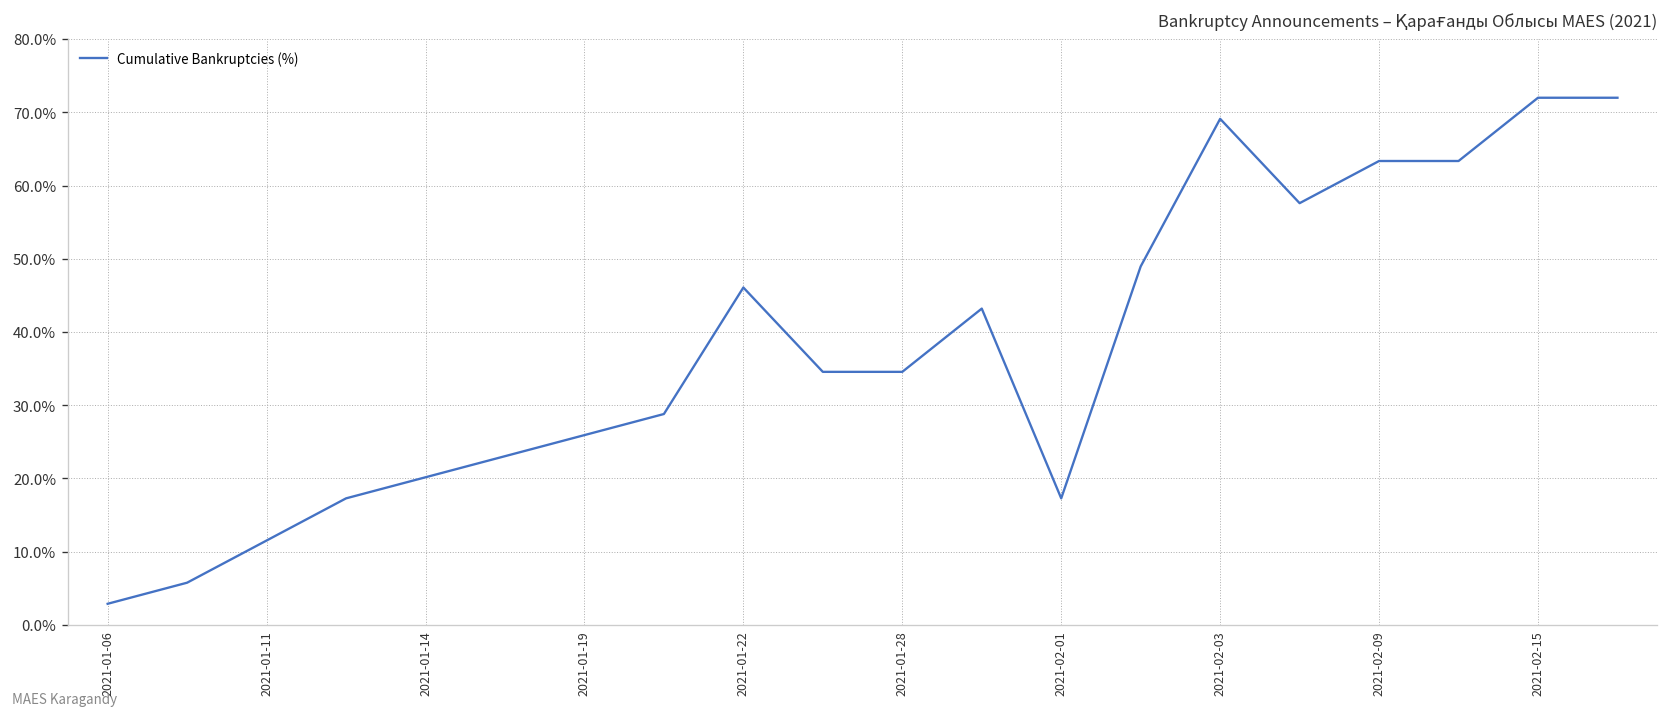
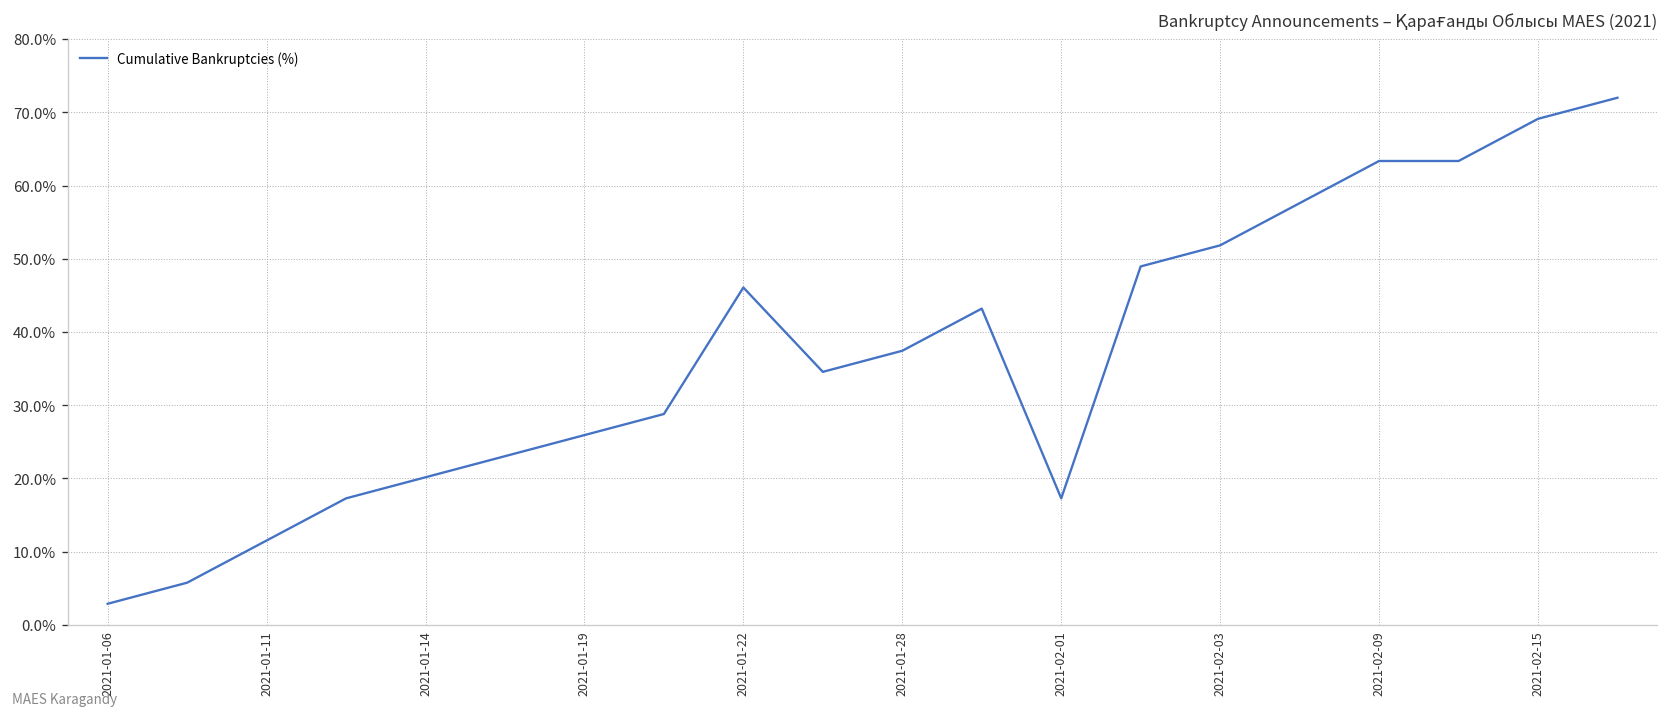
2021-01-28: 35% -> 37%
2021-02-03: 69% -> 52%
2021-02-15: 72% -> 69%
